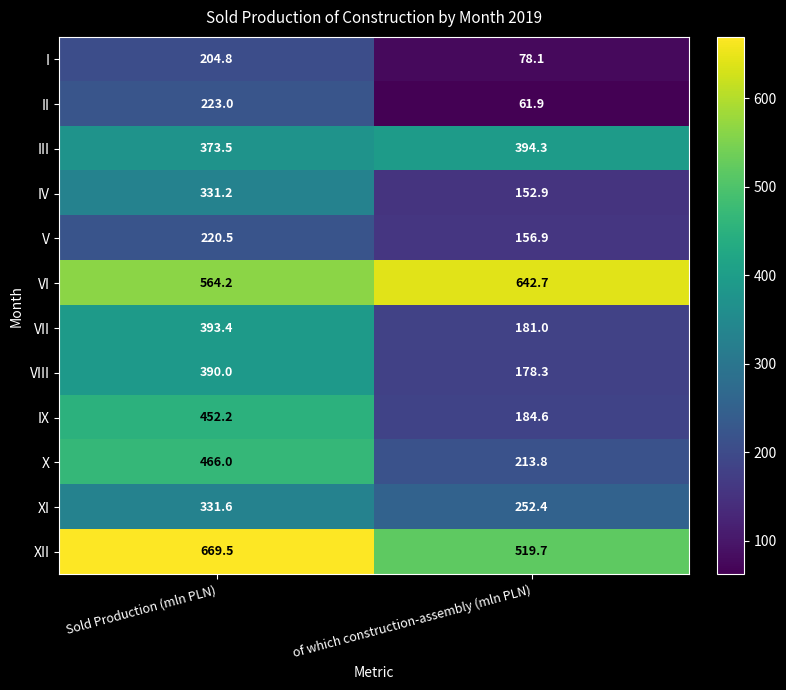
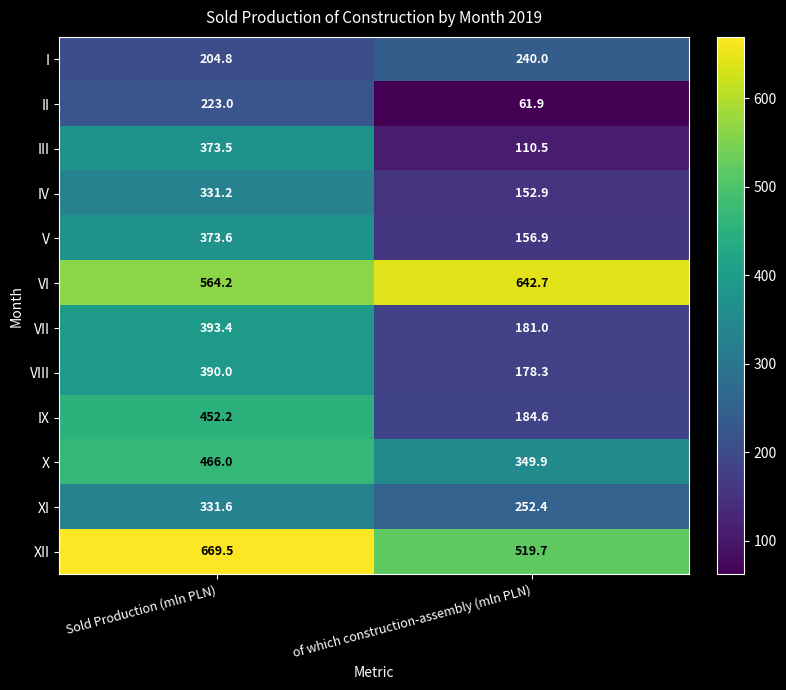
I, of which construction-assembly (mln PLN): 78.1 -> 240.0
III, of which construction-assembly (mln PLN): 394.3 -> 110.5
V, Sold Production (mln PLN): 220.5 -> 373.6
X, of which construction-assembly (mln PLN): 213.8 -> 349.9
